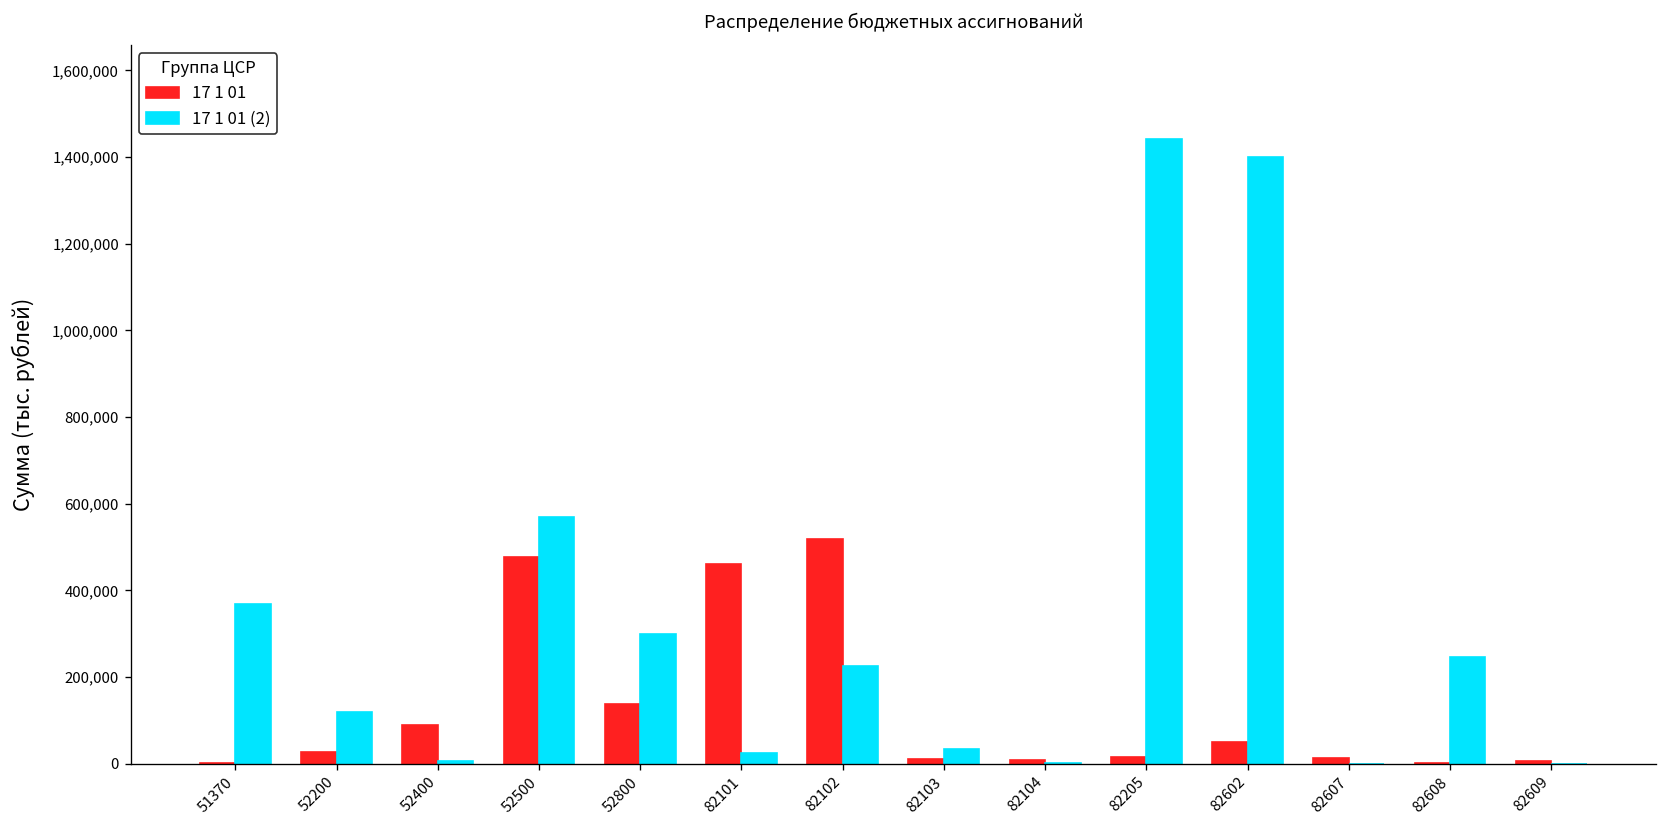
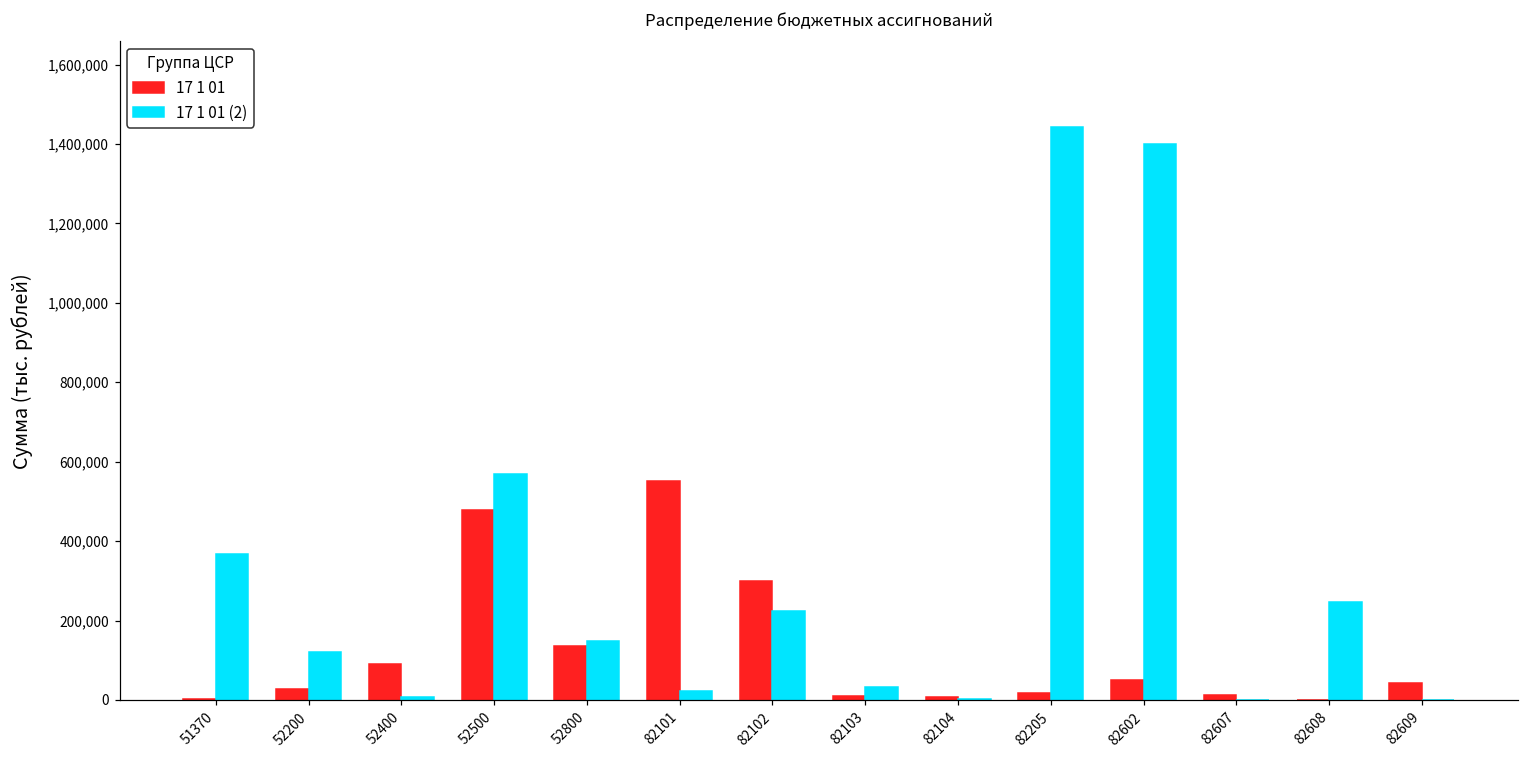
17 1 01 (2), 52800: 300,000 -> 150,000
17 1 01, 82101: 460,000 -> 550,000
17 1 01, 82102: 520,000 -> 300,000
17 1 01, 82609: 0 -> 40,000
